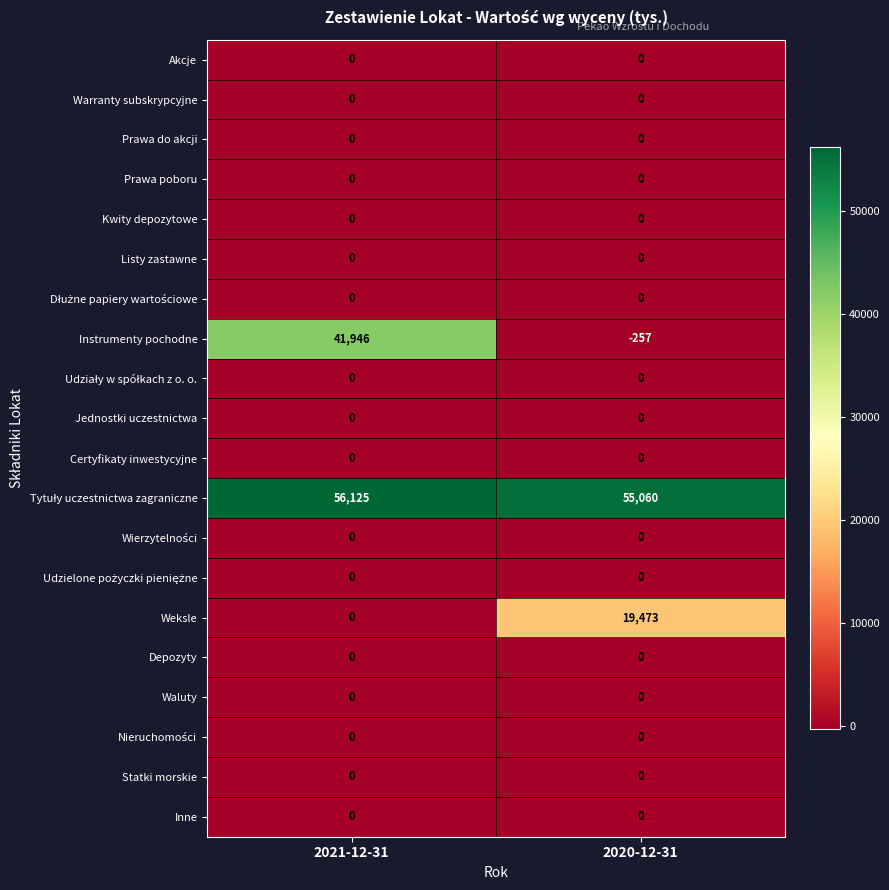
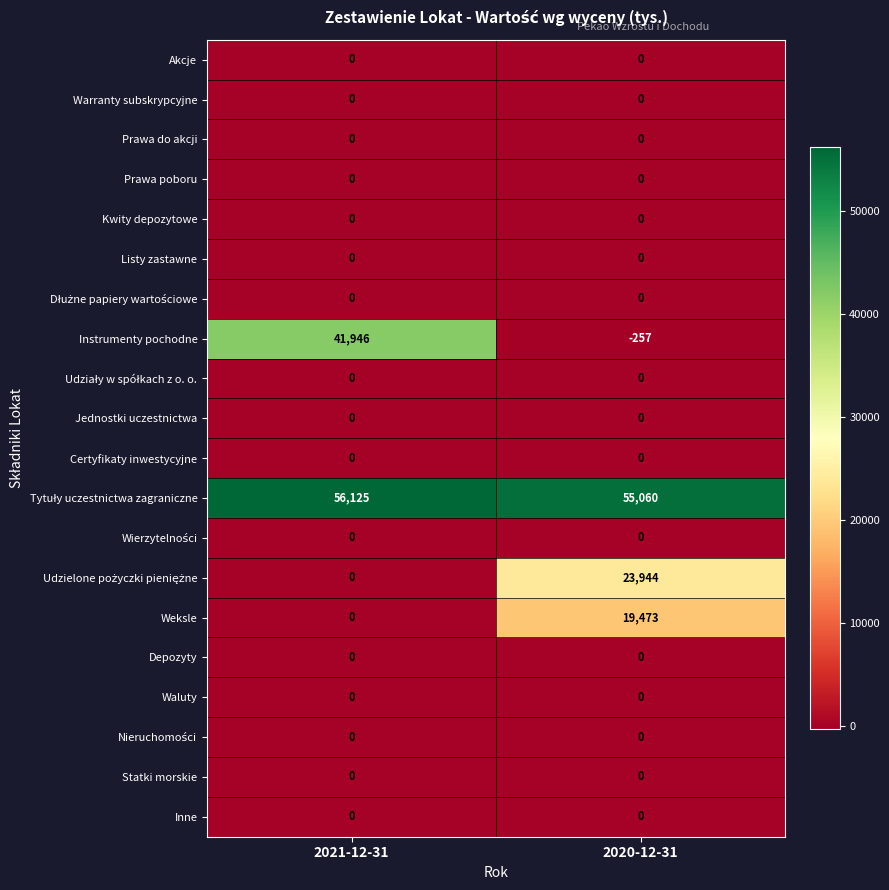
Udzielone pożyczki pieniężne, 2020-12-31: 0 -> 23,944
